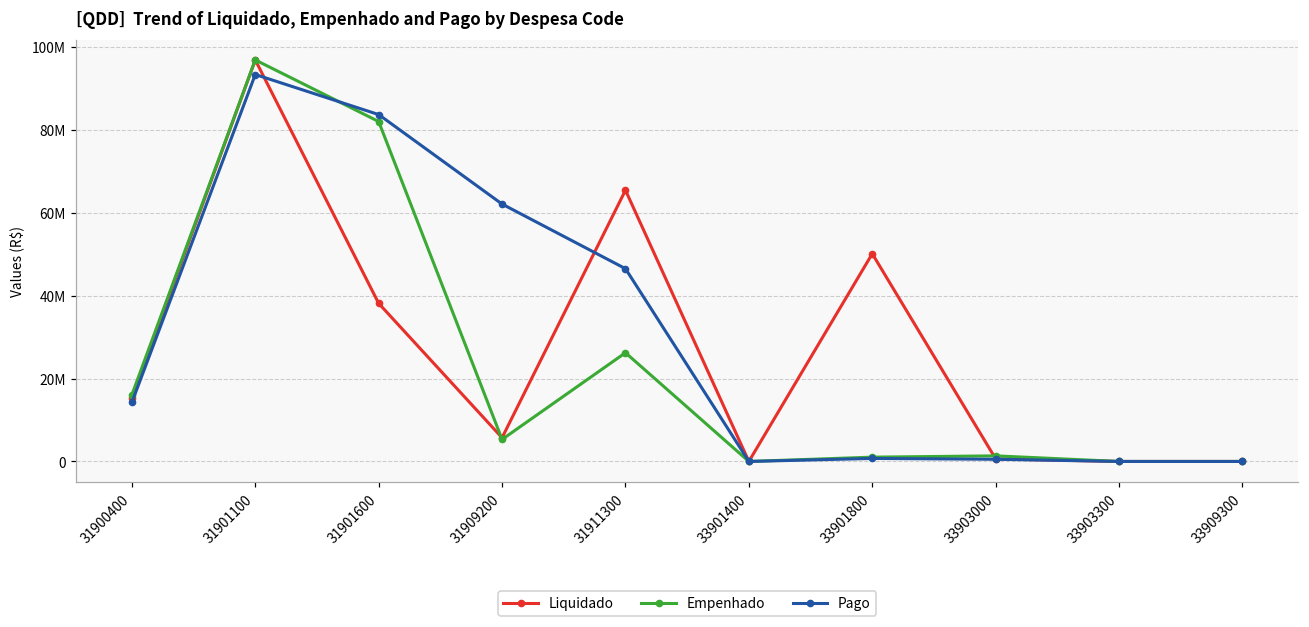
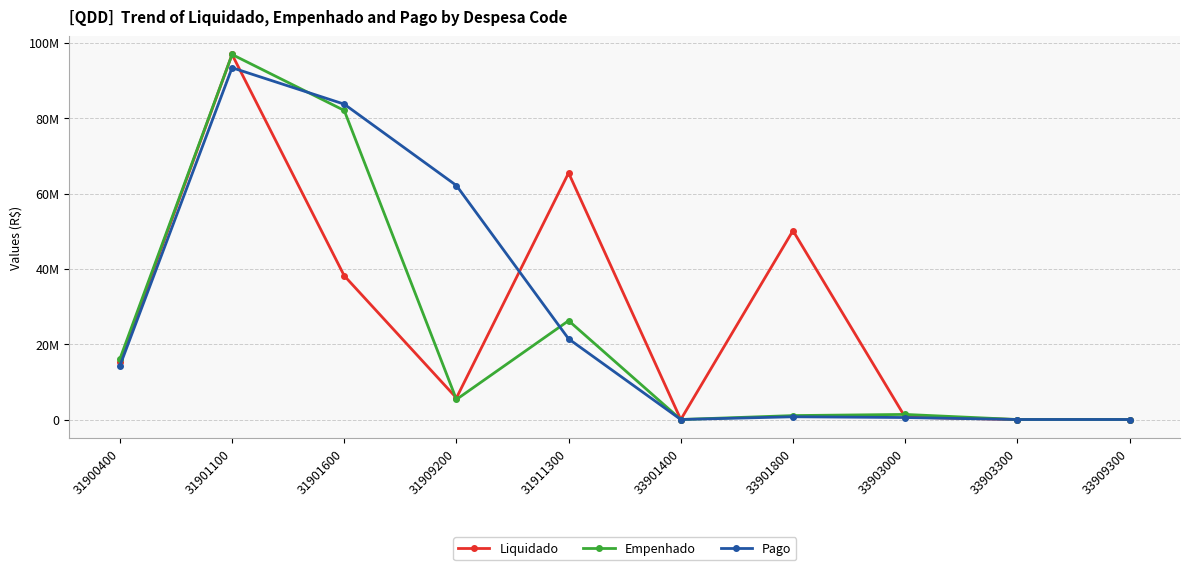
Pago, 31911300: 47000000 -> 21000000
